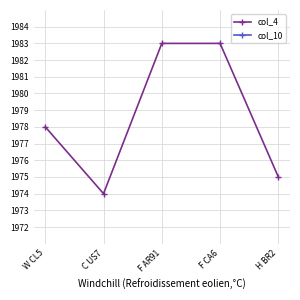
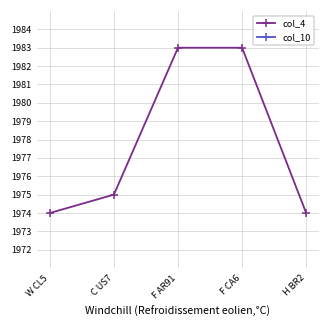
col_4, W CL5: 1978 -> 1974
col_4, C US7: 1974 -> 1975
col_4, H BR2: 1975 -> 1974
